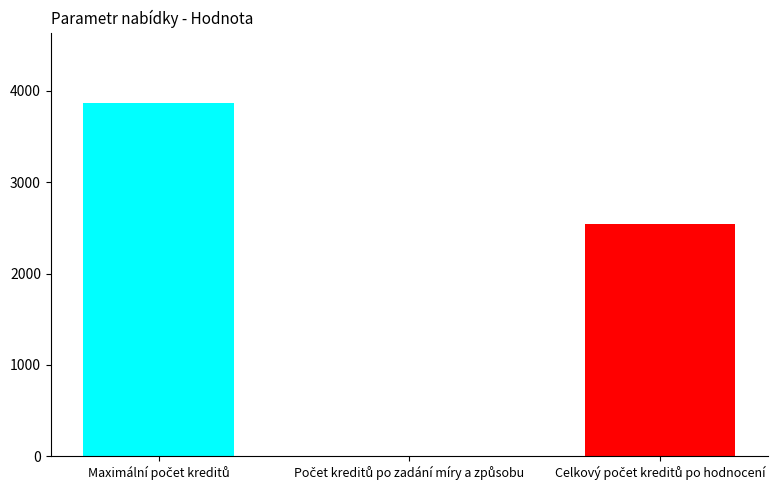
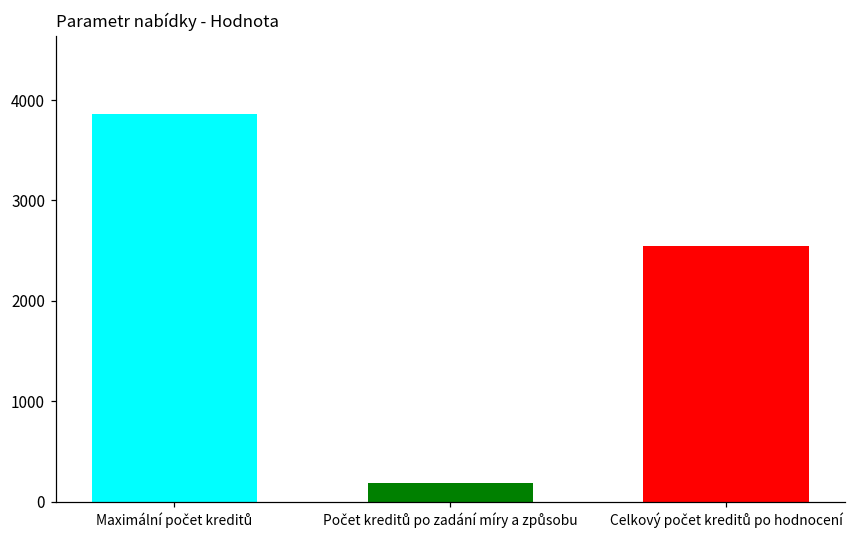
Počet kreditů po zadání míry a způsobu: 0 -> 200
